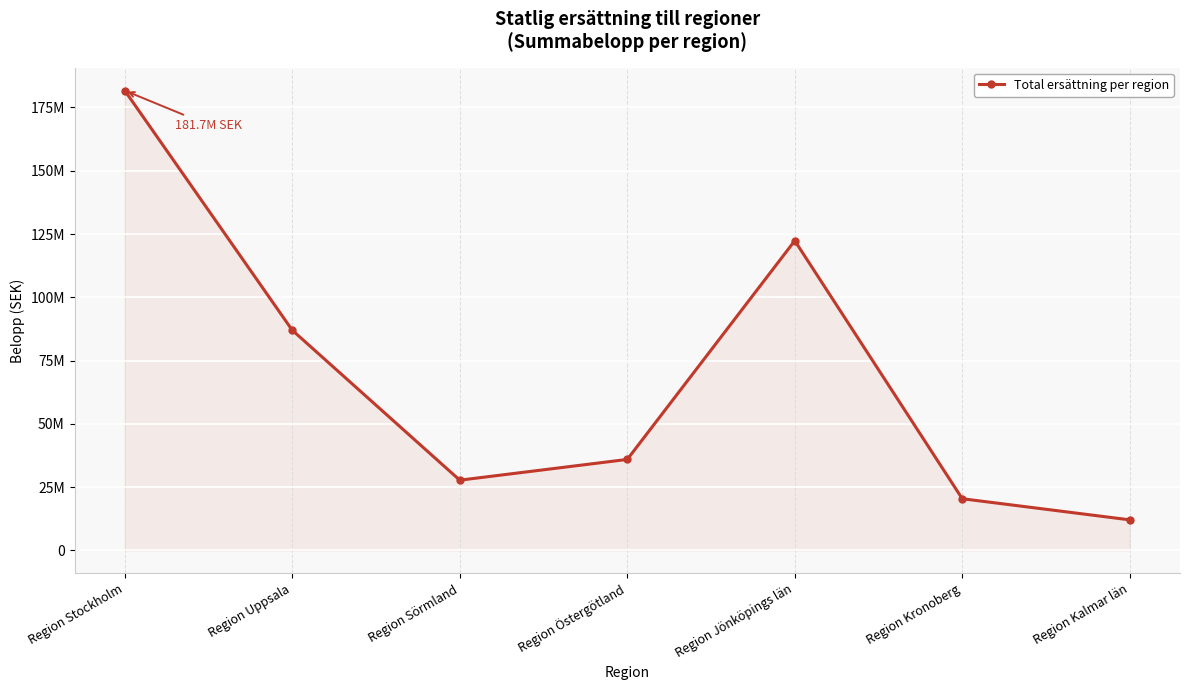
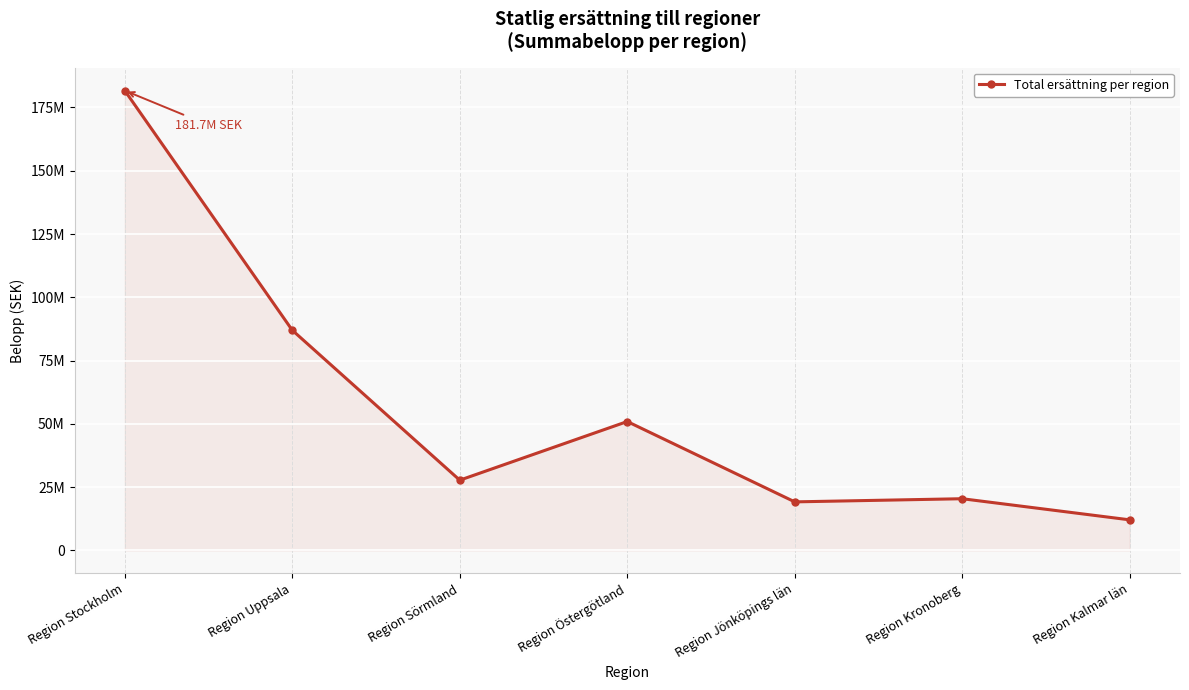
Region Östergötland: 36000000 -> 51000000
Region Jönköpings län: 122000000 -> 19000000
